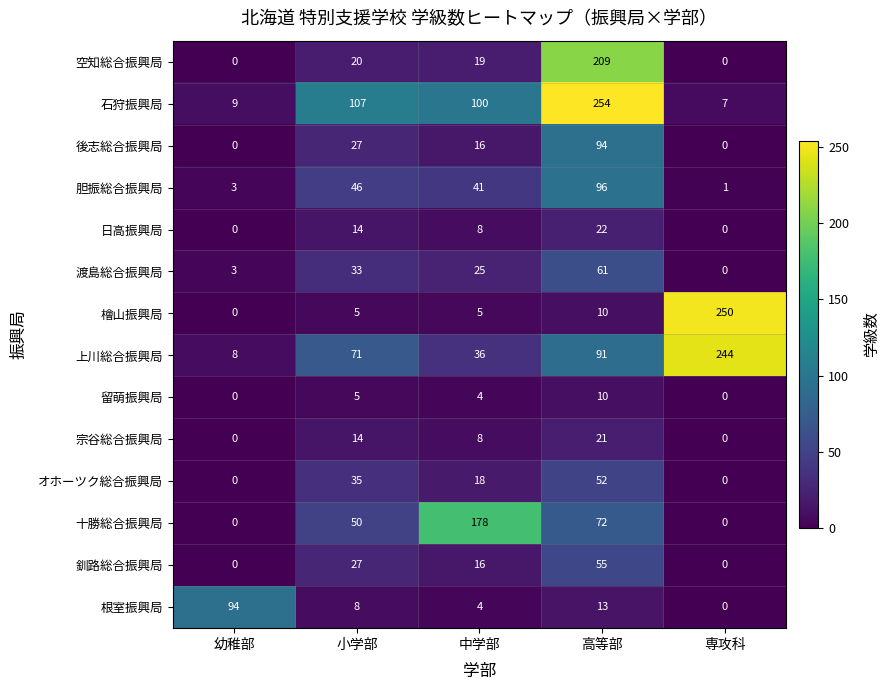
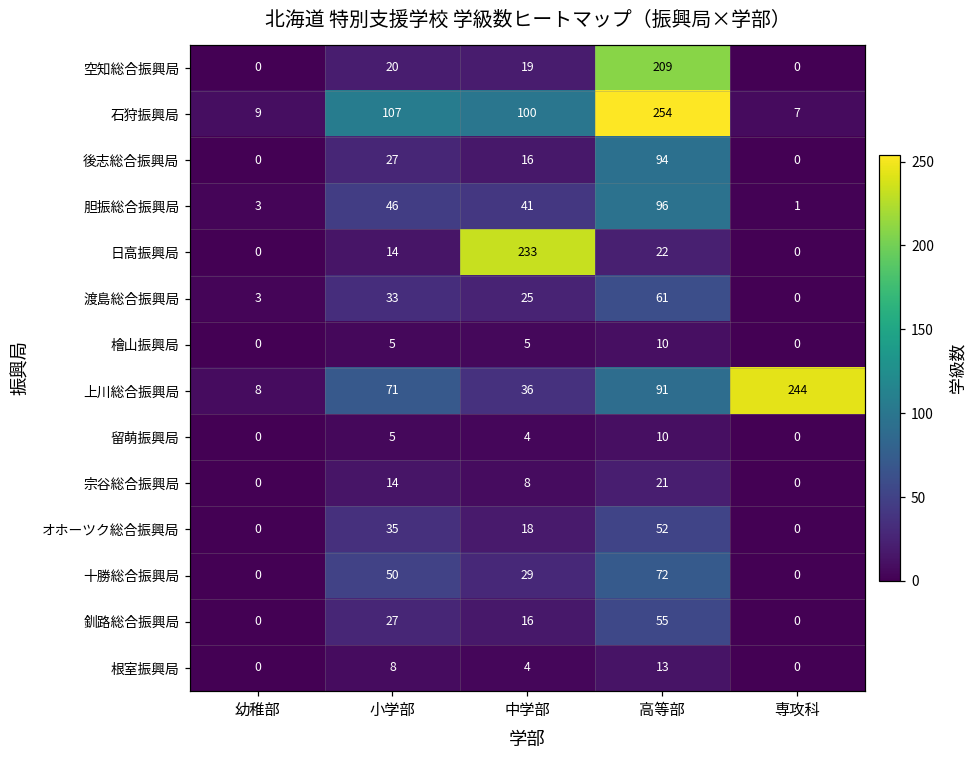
日高振興局, 中学部: 8 -> 233
檜山振興局, 専攻科: 250 -> 0
十勝総合振興局, 中学部: 178 -> 29
根室振興局, 幼稚部: 94 -> 0
